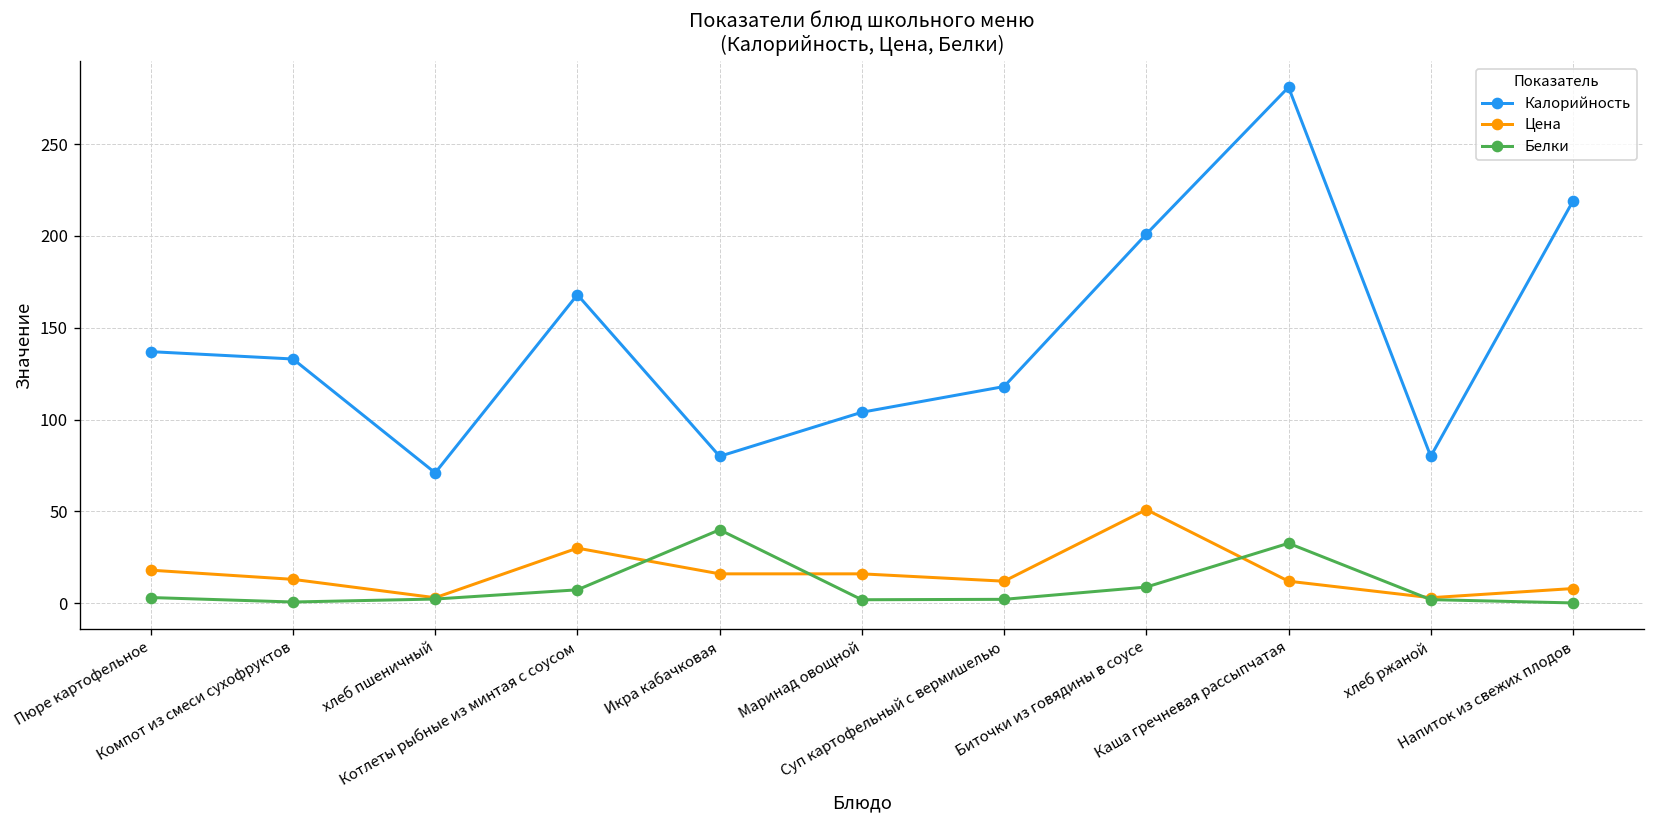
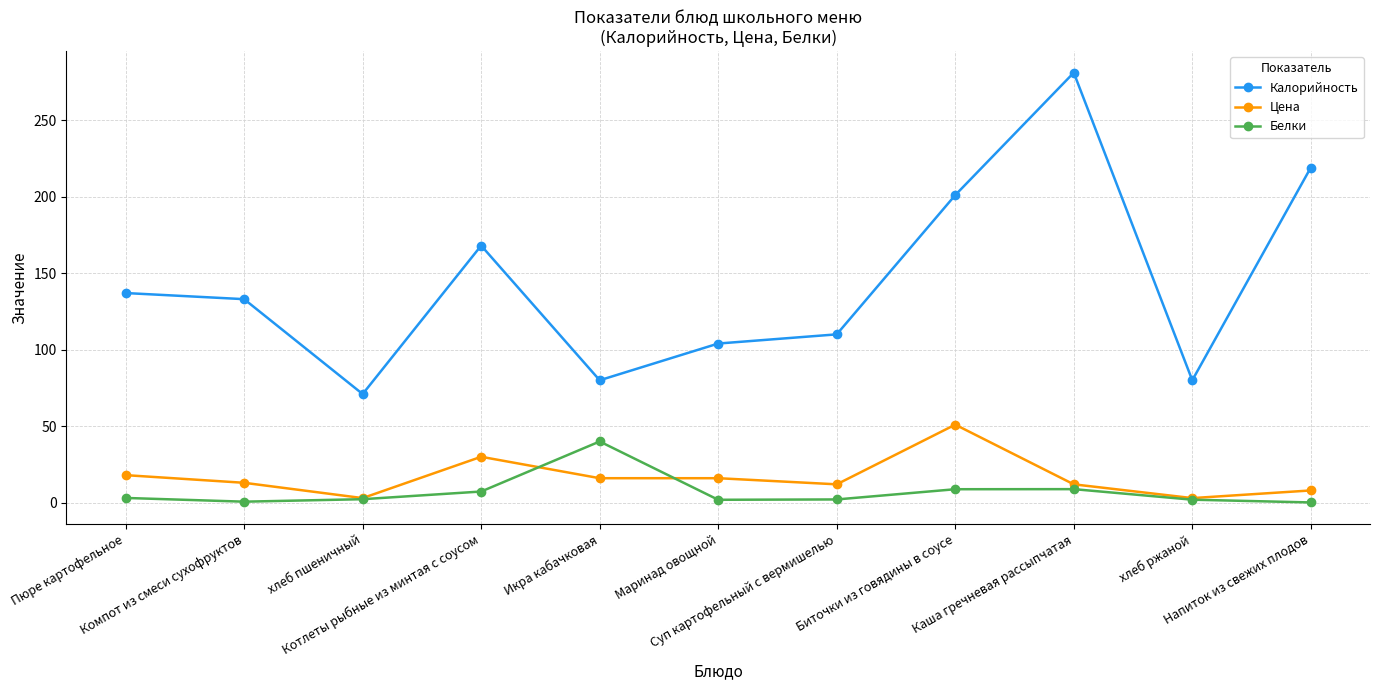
Калорийность, Суп картофельный с вермишелью: 118 -> 110
Белки, Каша гречневая рассыпчатая: 33 -> 9
